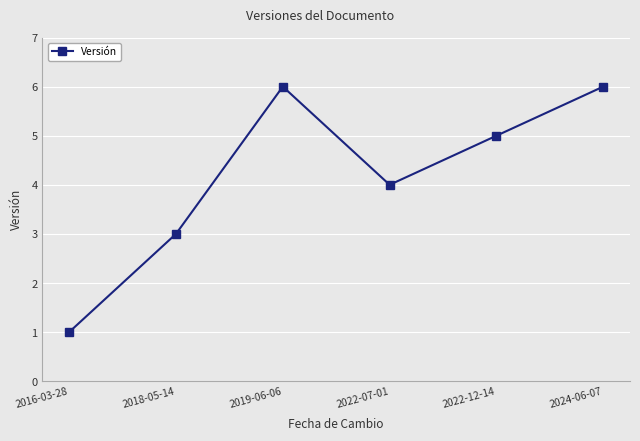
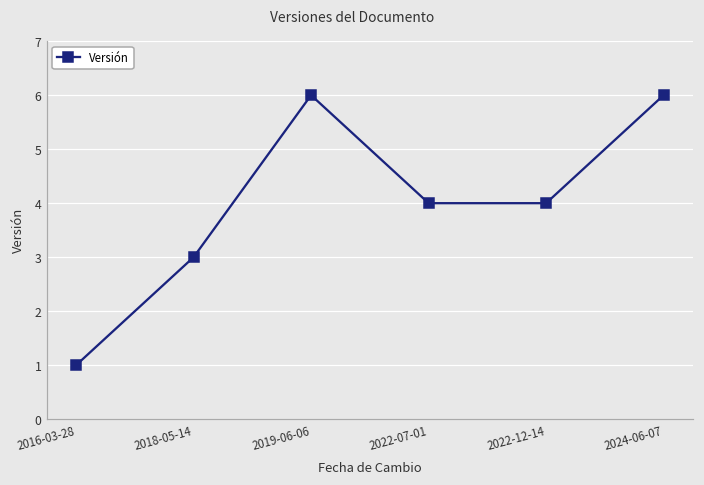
2022-12-14: 5 -> 4
